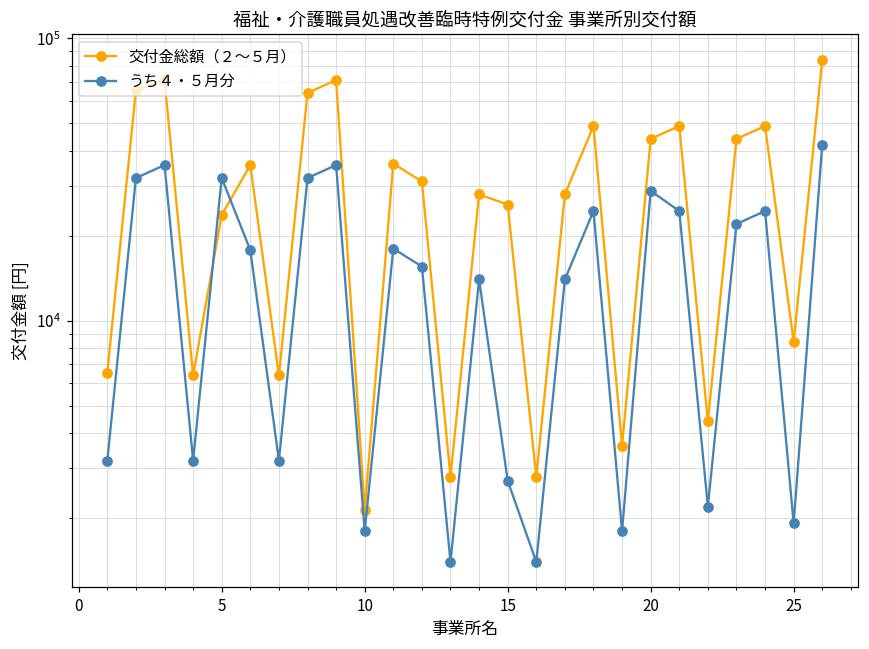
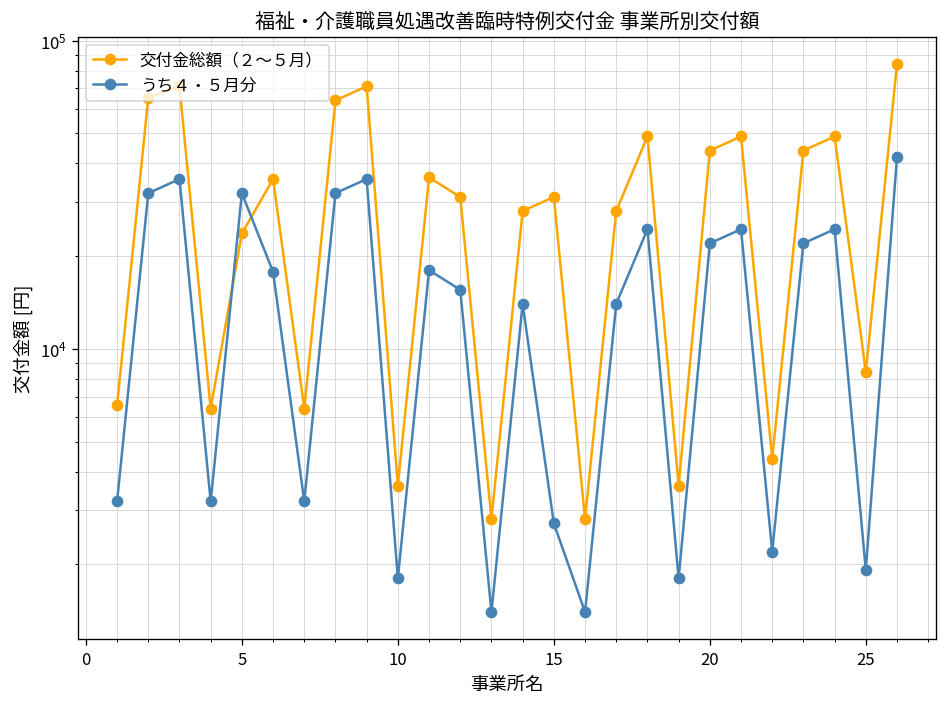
交付金総額（２～５月）, 10: 2100 -> 3600
交付金総額（２～５月）, 15: 26000 -> 31000
うち４・５月分, 20: 29000 -> 22000
